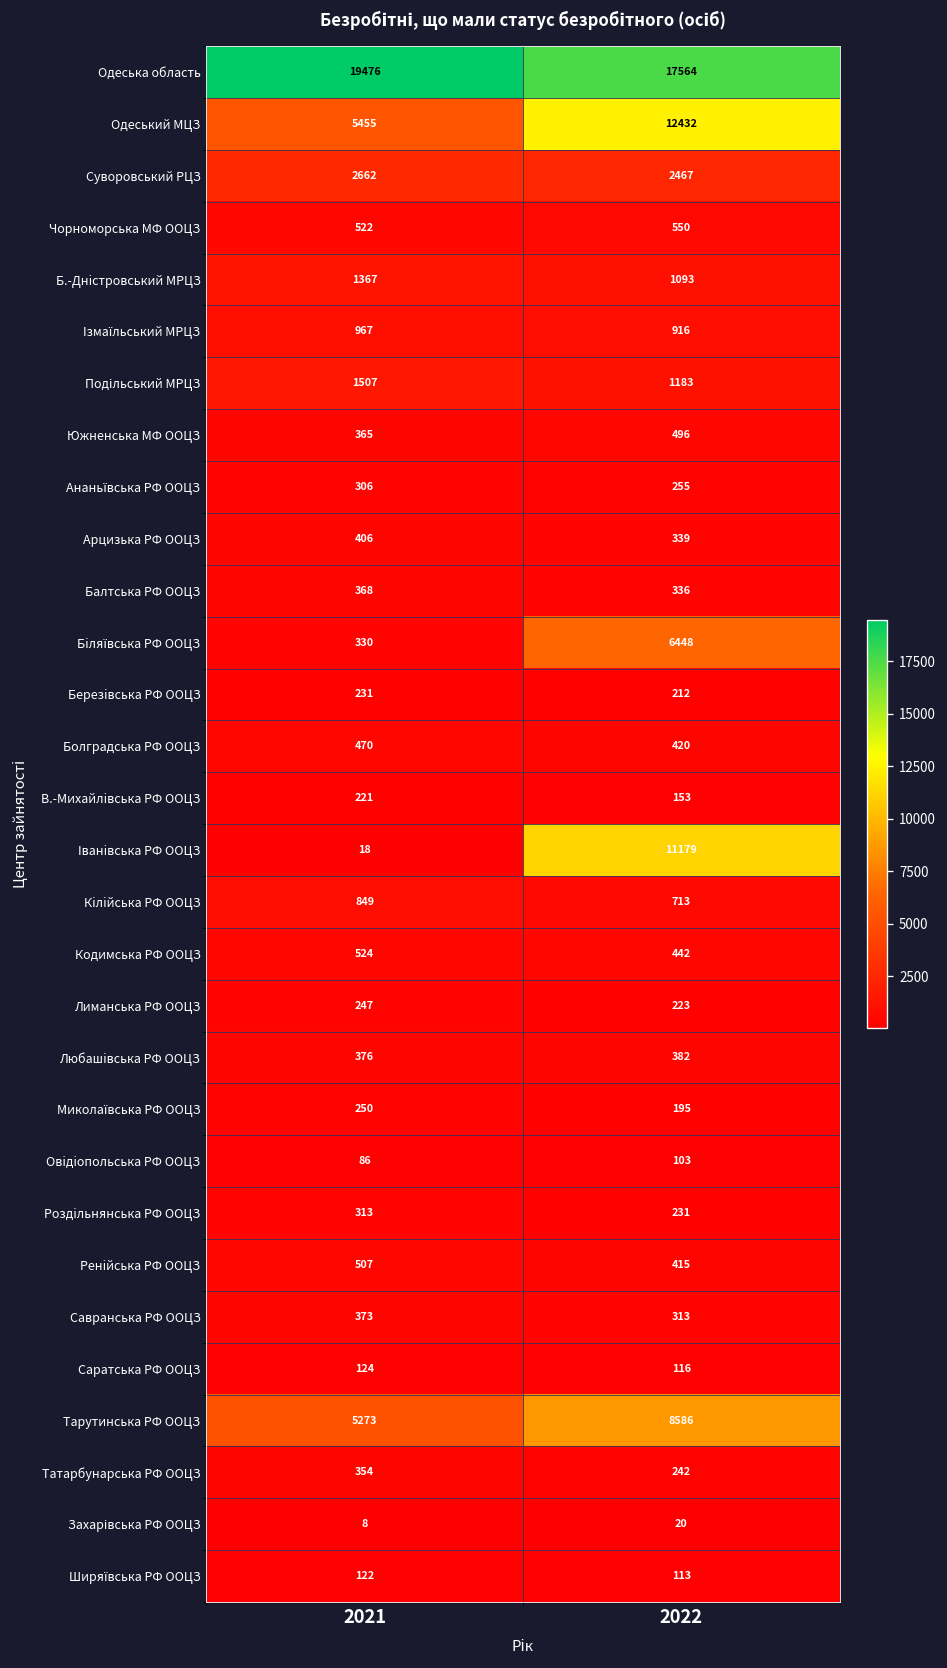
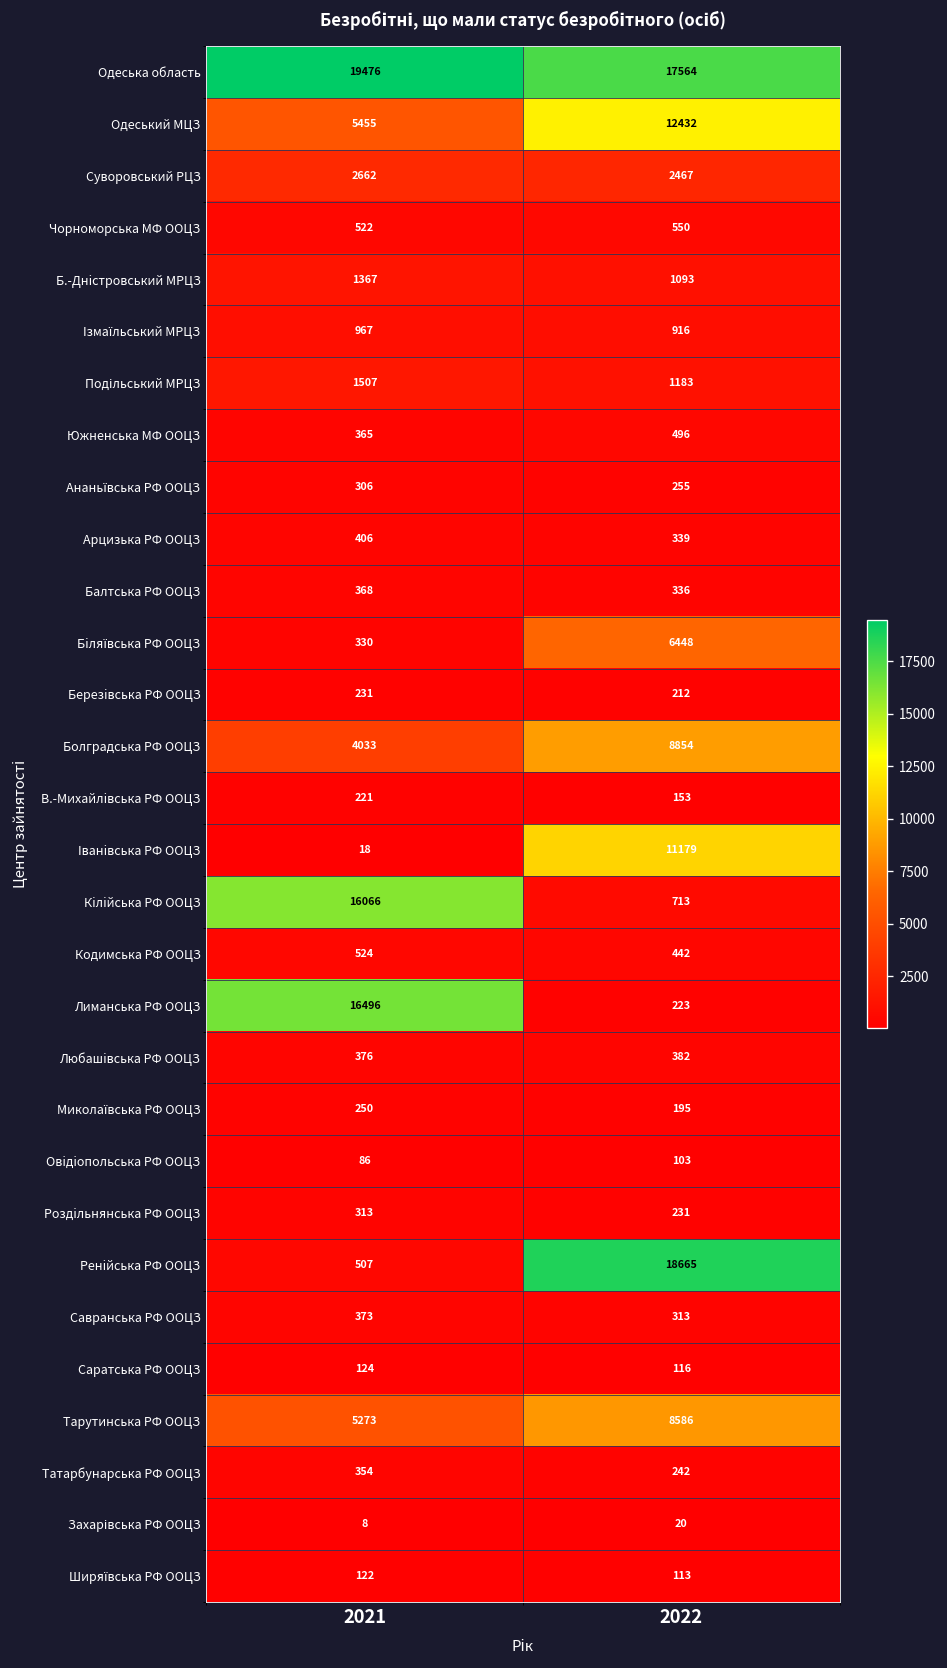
Болградська РФ ООЦЗ, 2021: 470 -> 4033
Болградська РФ ООЦЗ, 2022: 420 -> 8854
Кiлiйська РФ ООЦЗ, 2021: 849 -> 16066
Лиманська РФ ООЦЗ, 2021: 247 -> 16496
Ренiйська РФ ООЦЗ, 2022: 415 -> 18665
